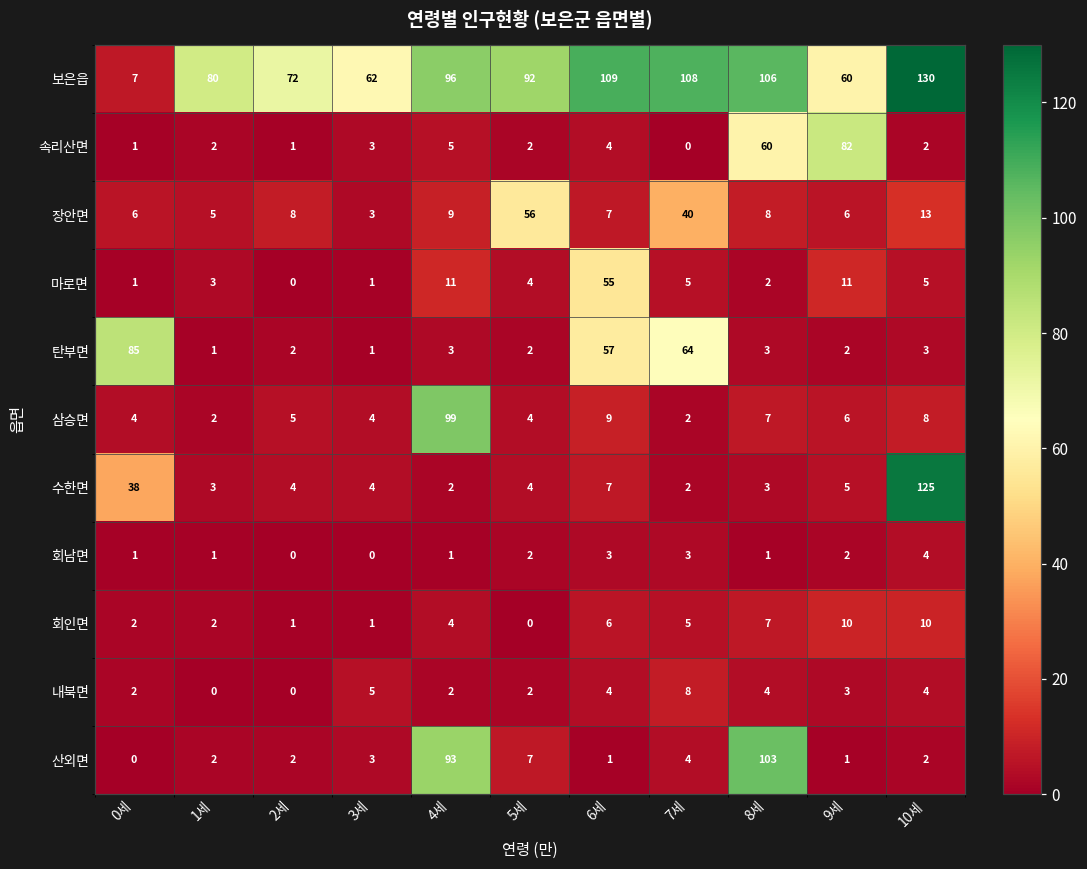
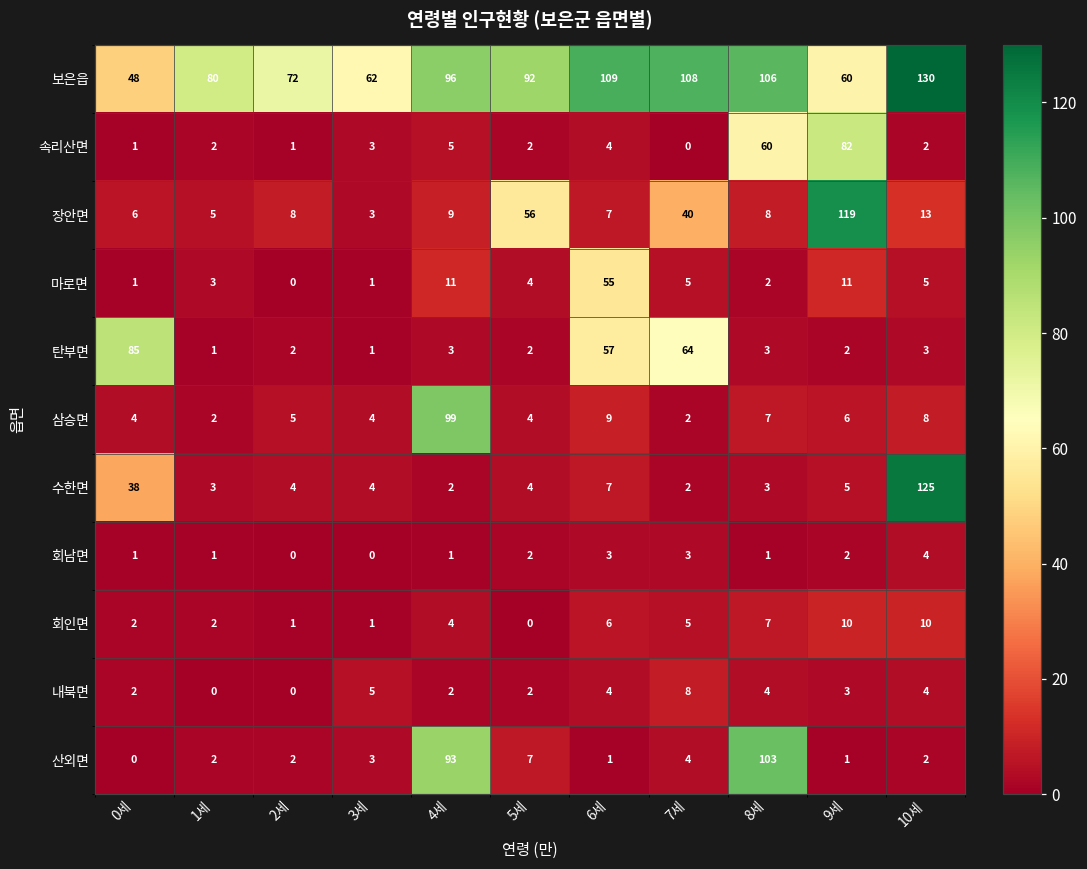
보은읍, 0세: 7 -> 48
장안면, 9세: 6 -> 119
